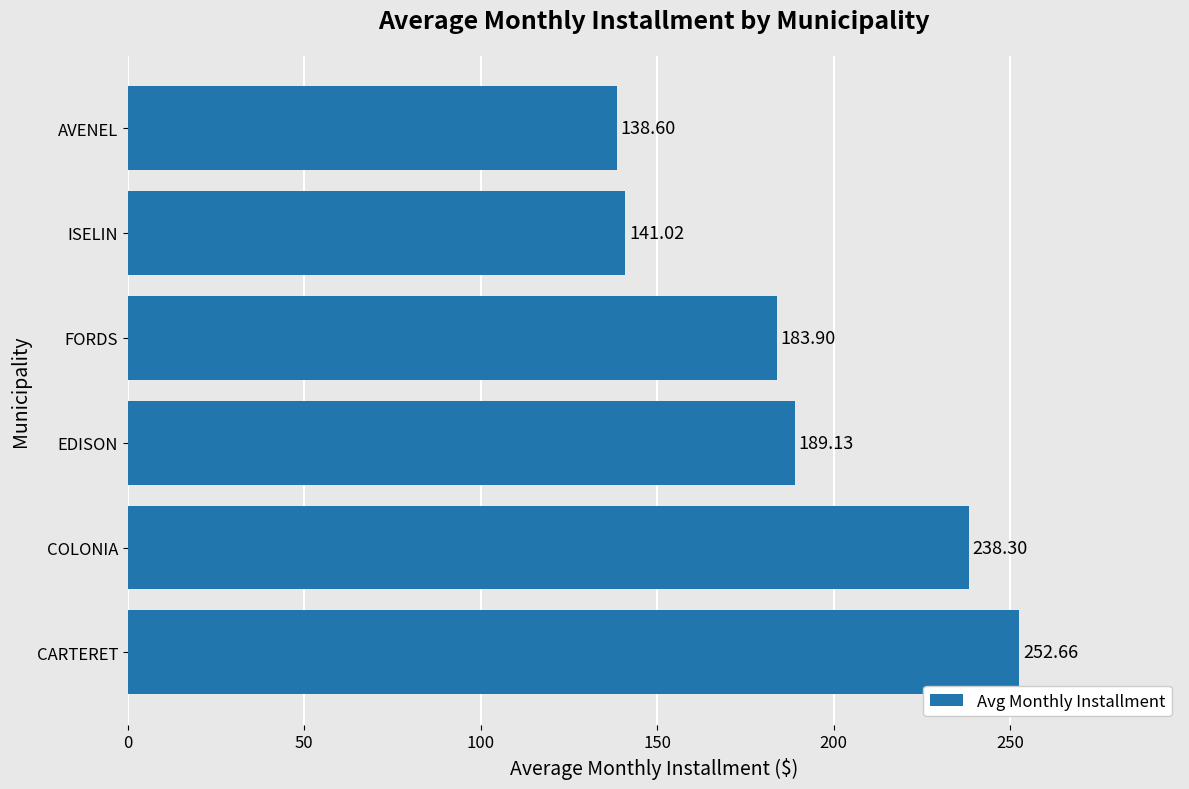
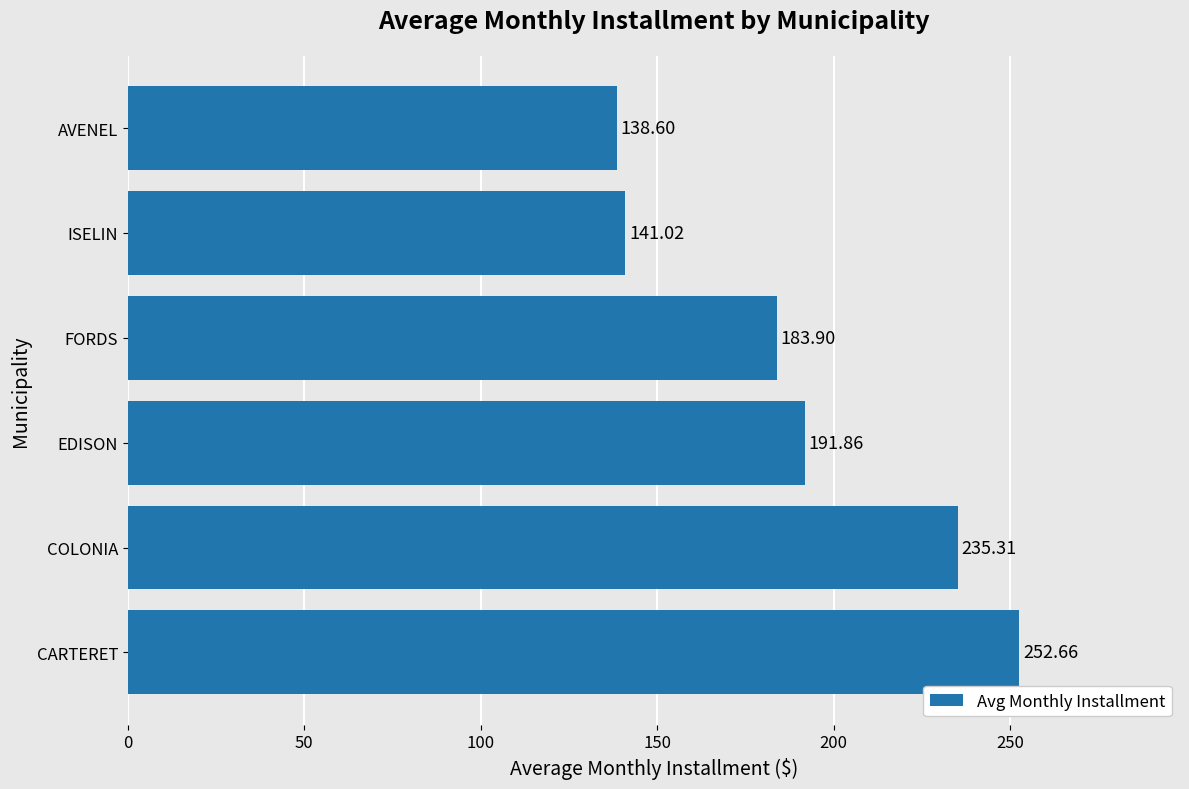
EDISON: 189.13 -> 191.86
COLONIA: 238.30 -> 235.31
